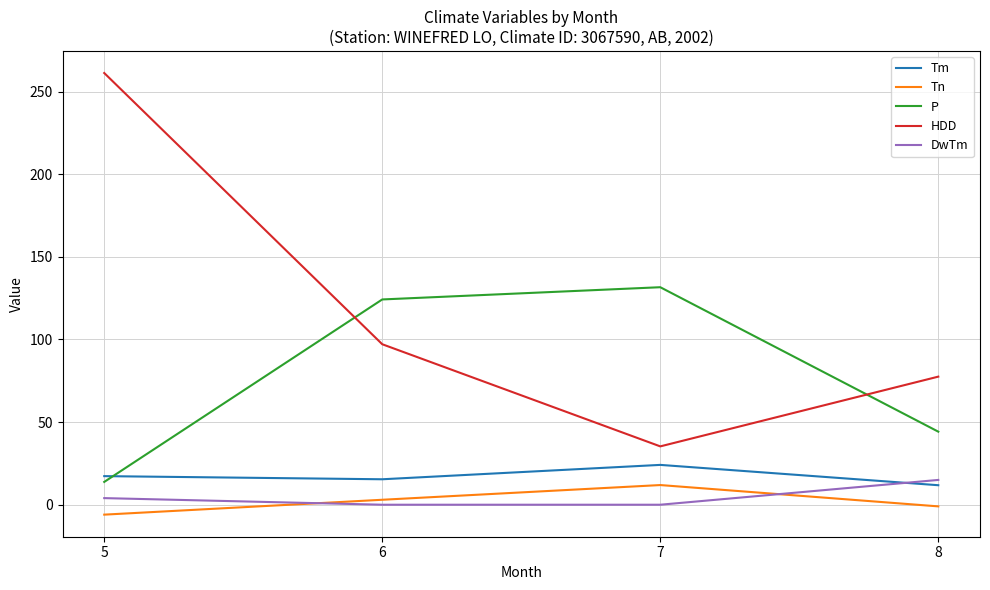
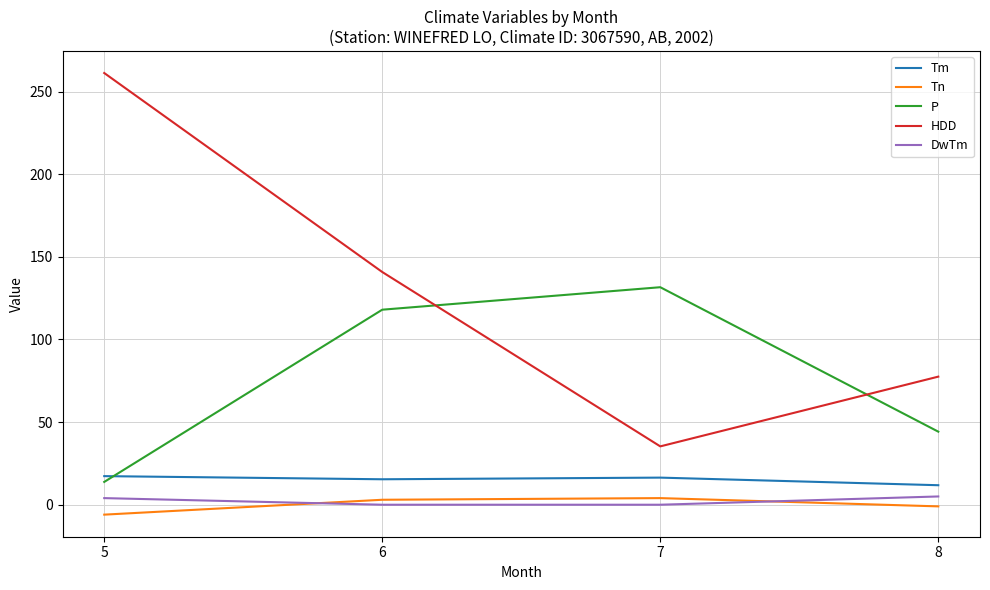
P, 6: 124 -> 118
HDD, 6: 97 -> 141
Tm, 7: 24 -> 16
Tn, 7: 12 -> 4
DwTm, 8: 15 -> 5
